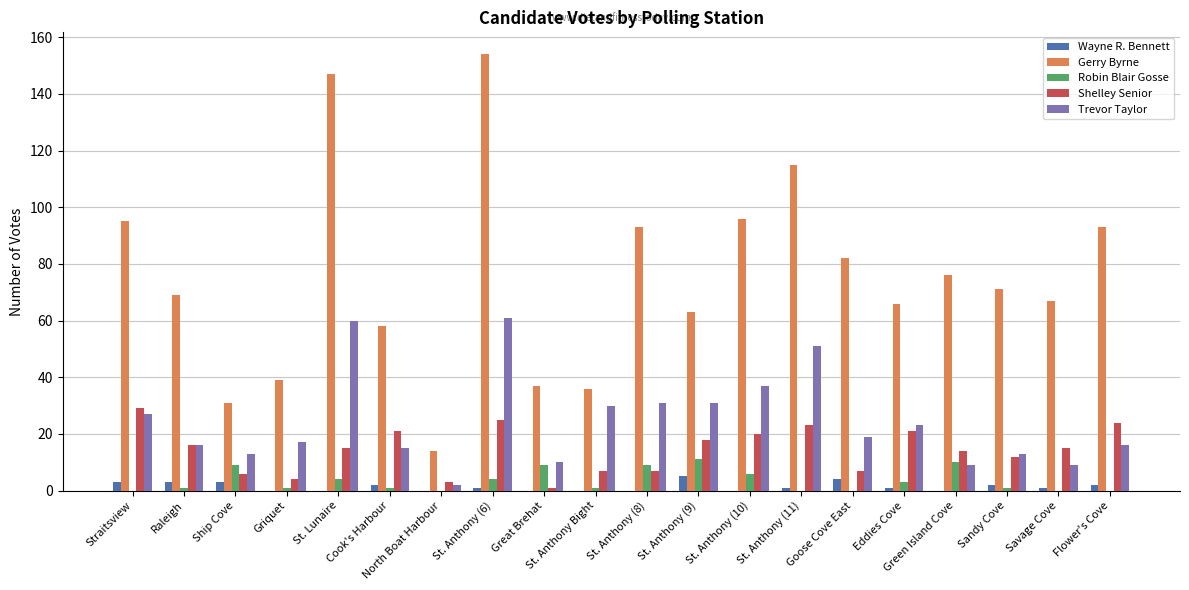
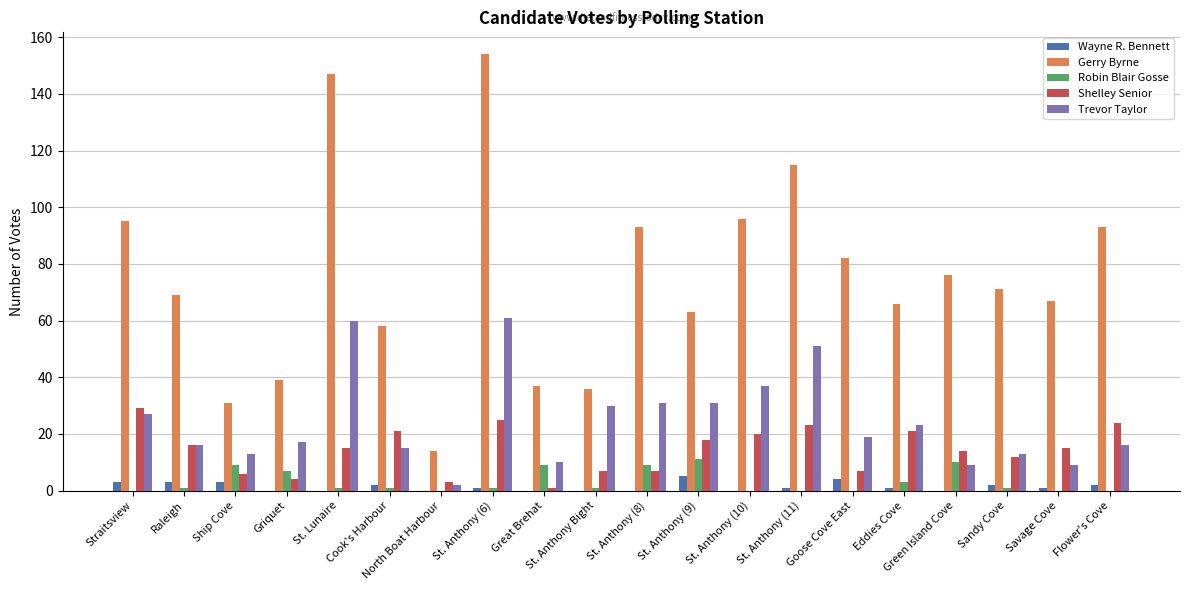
Robin Blair Gosse, Griquet: 1 -> 7
Robin Blair Gosse, St. Lunaire: 4 -> 1
Robin Blair Gosse, St. Anthony (6): 4 -> 1
Robin Blair Gosse, St. Anthony (10): 6 -> 0
